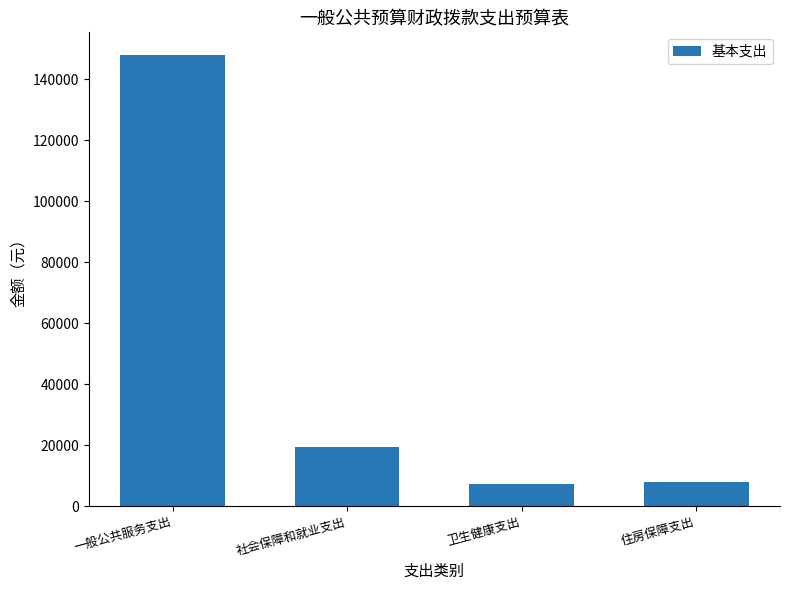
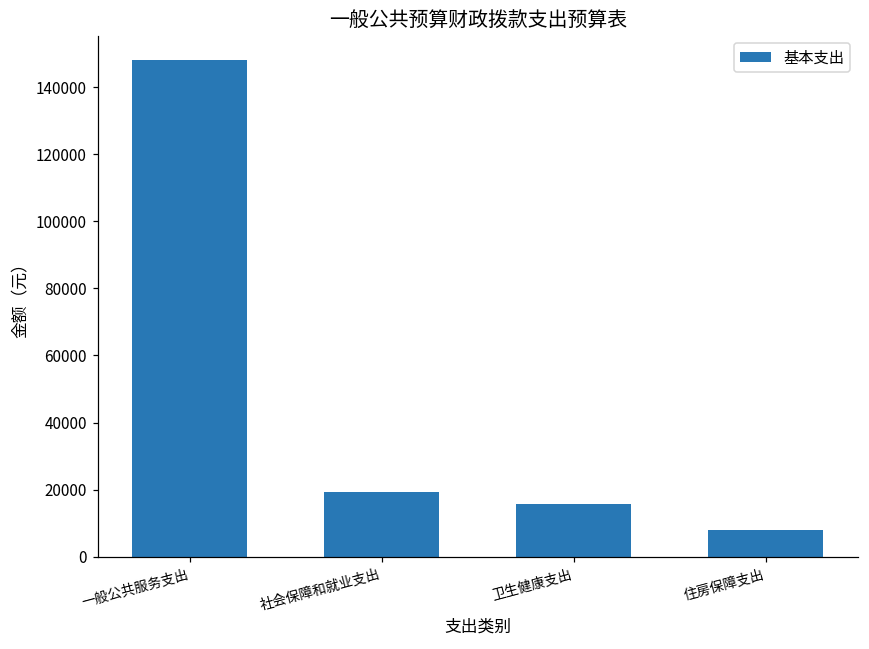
卫生健康支出: 7000 -> 16000
